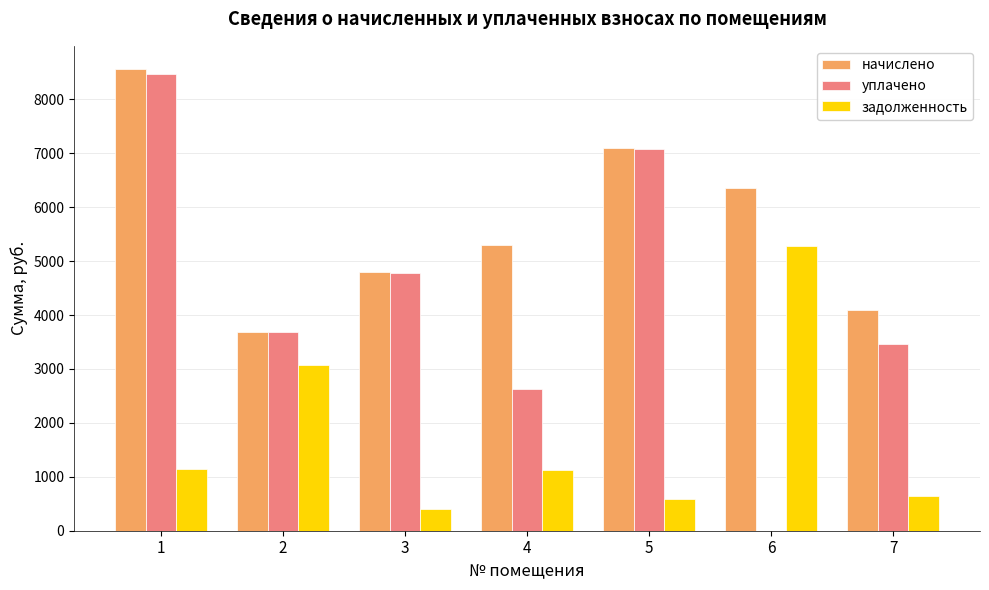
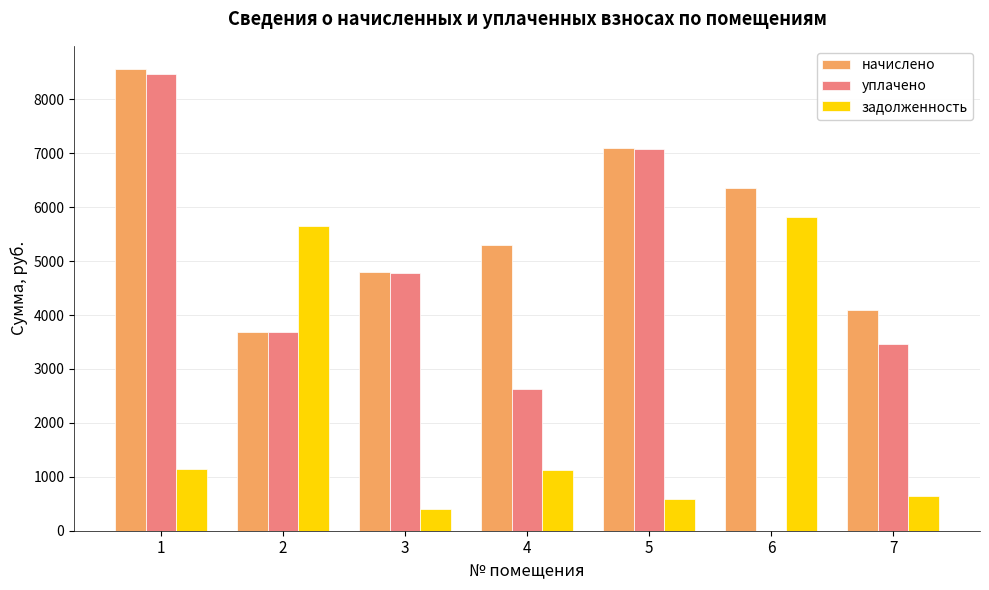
задолженность, 2: 3100 -> 5600
задолженность, 6: 5300 -> 5800
